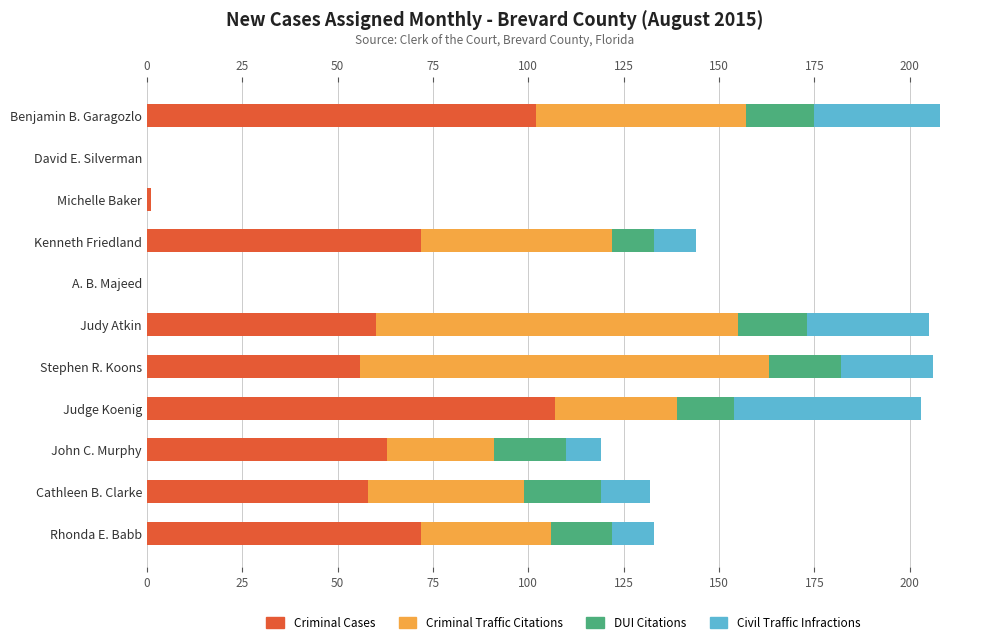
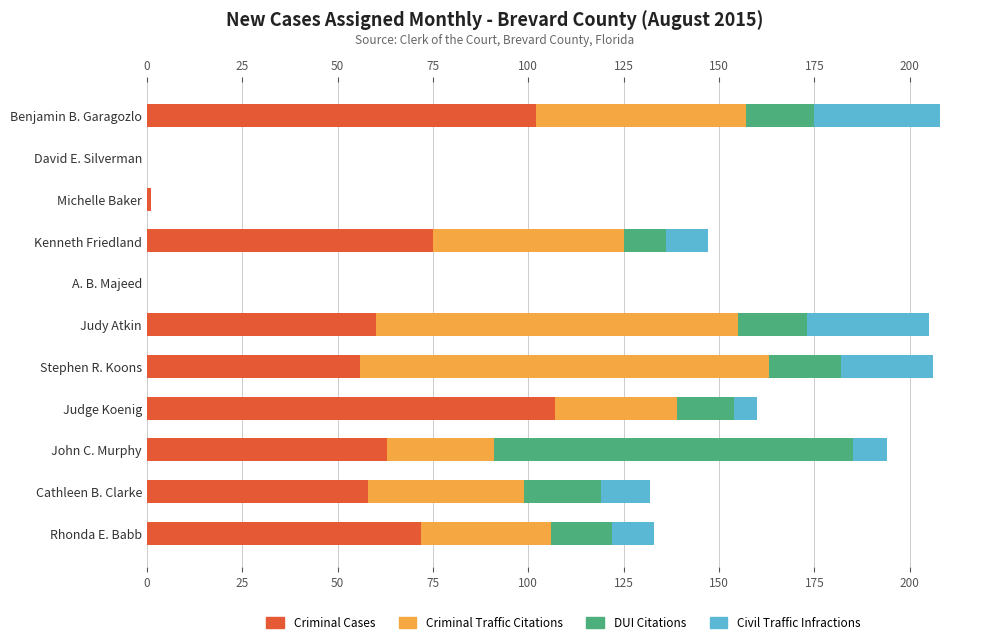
Criminal Cases, Kenneth Friedland: 72 -> 75
Civil Traffic Infractions, Judge Koenig: 49 -> 6
DUI Citations, John C. Murphy: 19 -> 94
